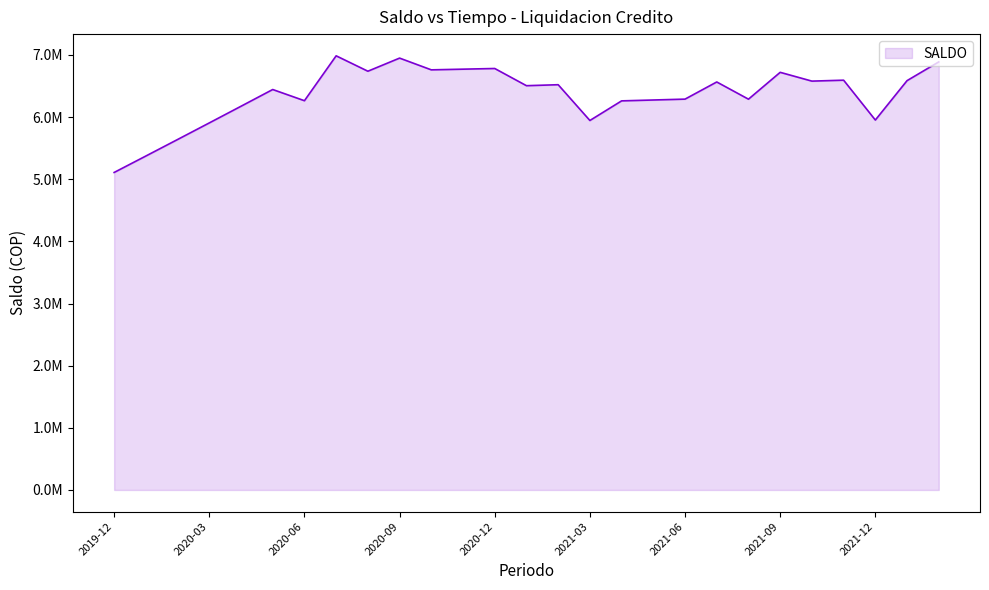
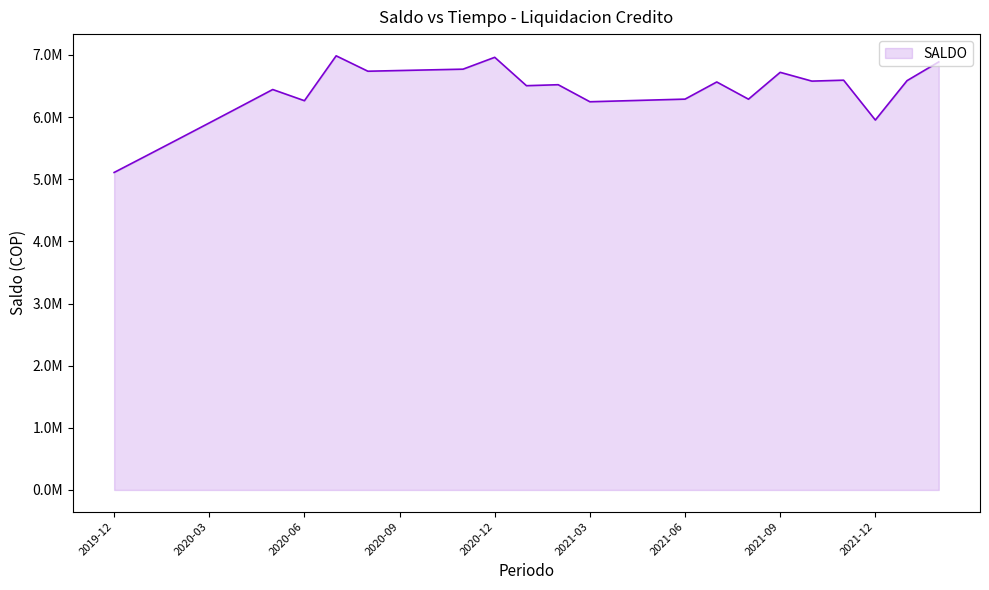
2020-09: 6900000 -> 6700000
2020-12: 6800000 -> 7000000
2021-03: 5900000 -> 6200000
